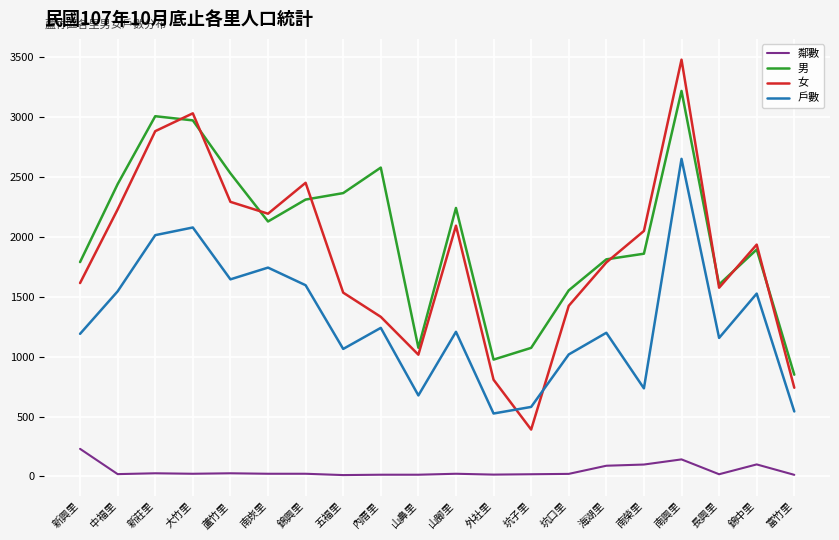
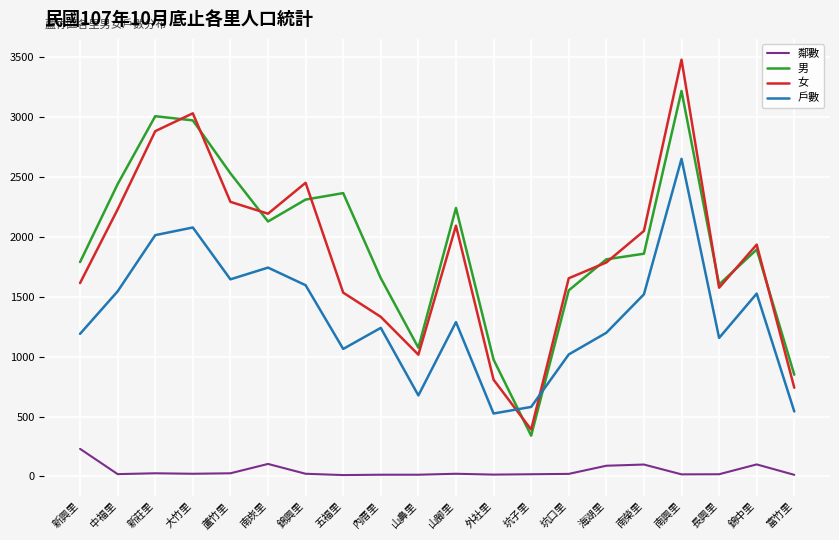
鄰數, 南崁里: 20 -> 100
男, 內厝里: 2580 -> 1660
戶數, 山腳里: 1210 -> 1290
男, 坑子里: 1070 -> 340
女, 坑口里: 1420 -> 1650
戶數, 南榮里: 740 -> 1520
鄰數, 南興里: 140 -> 20
